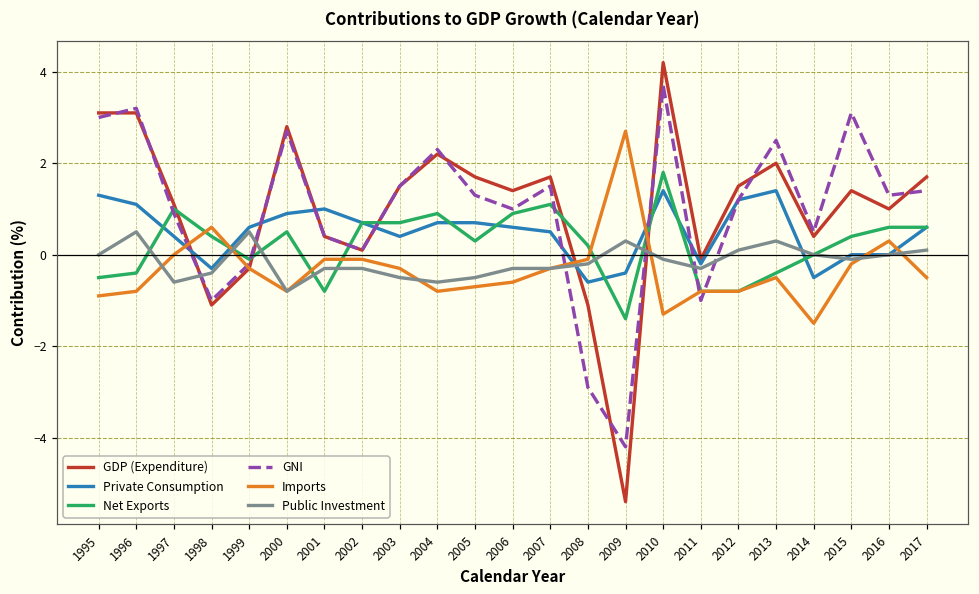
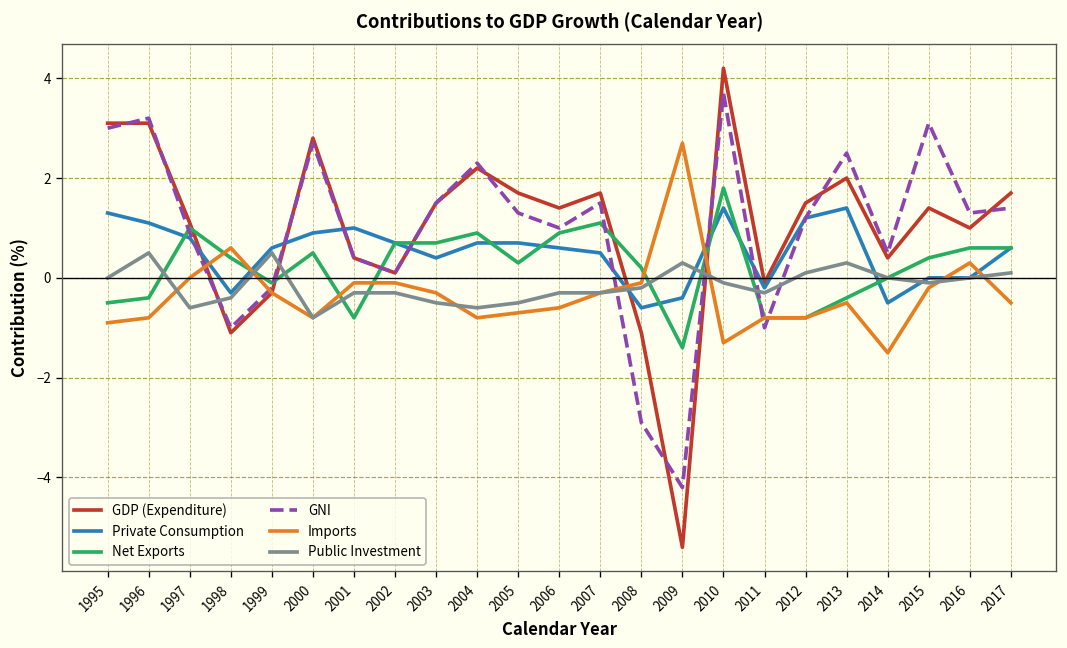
Private Consumption, 1997: 0.4 -> 0.8
